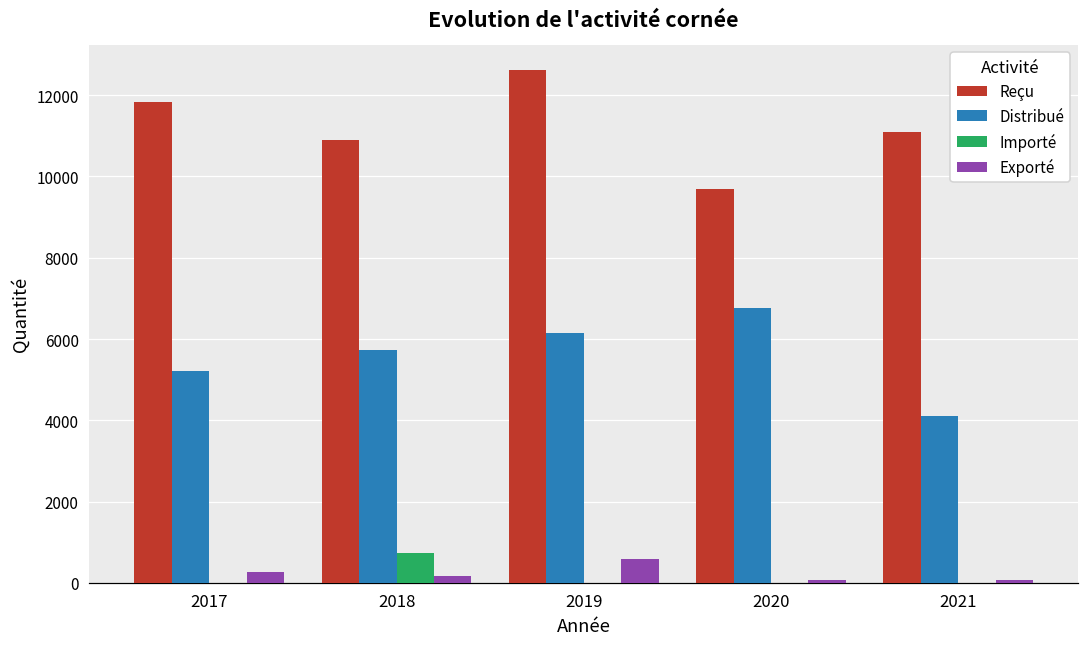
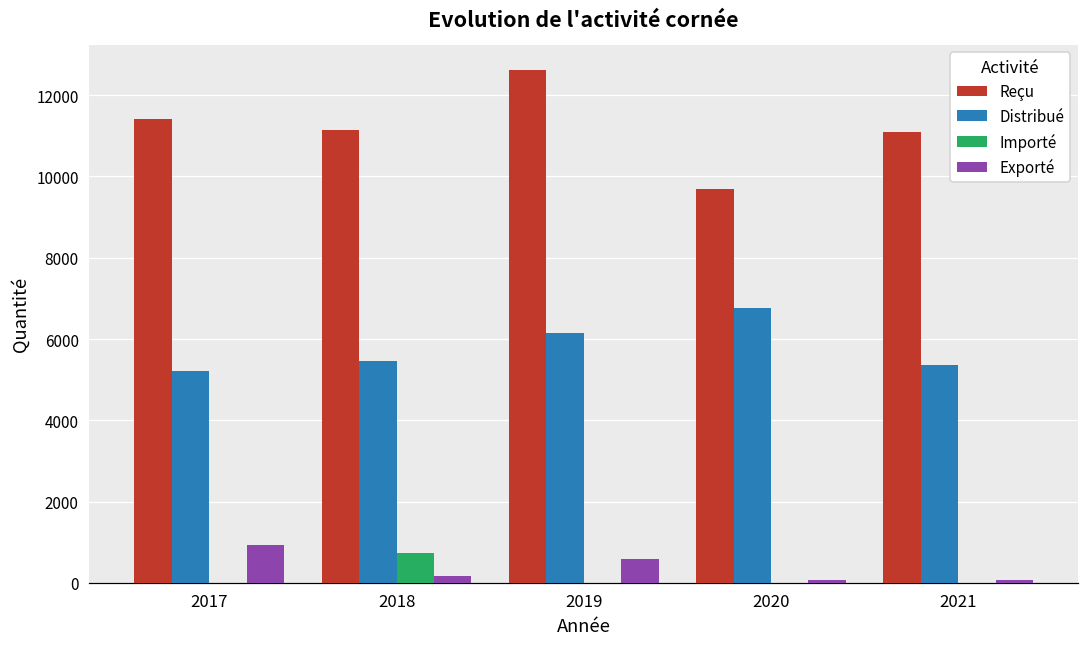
Reçu, 2017: 11800 -> 11400
Exporté, 2017: 300 -> 900
Reçu, 2018: 10900 -> 11100
Distribué, 2018: 5700 -> 5400
Distribué, 2021: 4100 -> 5400
